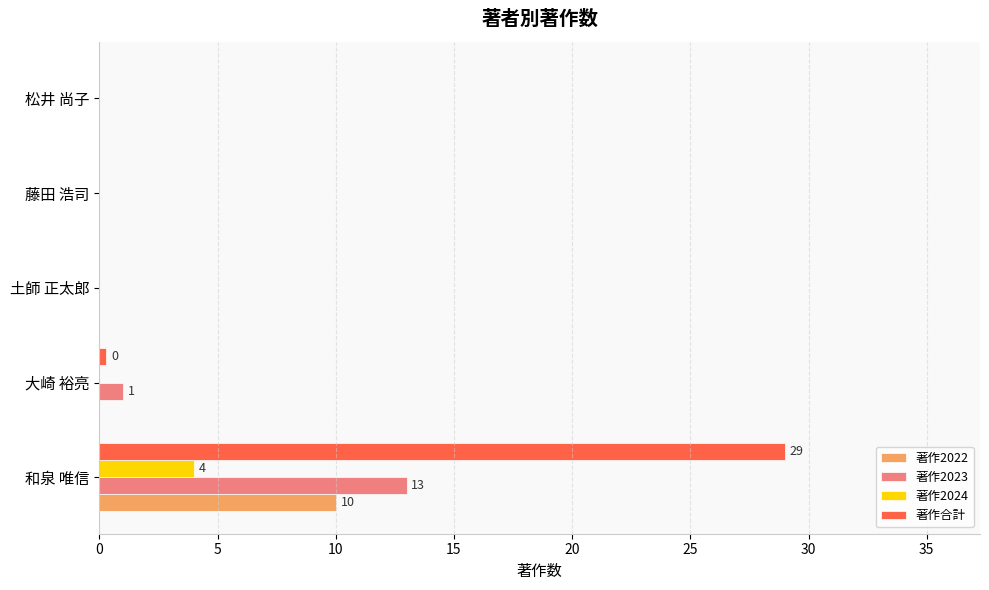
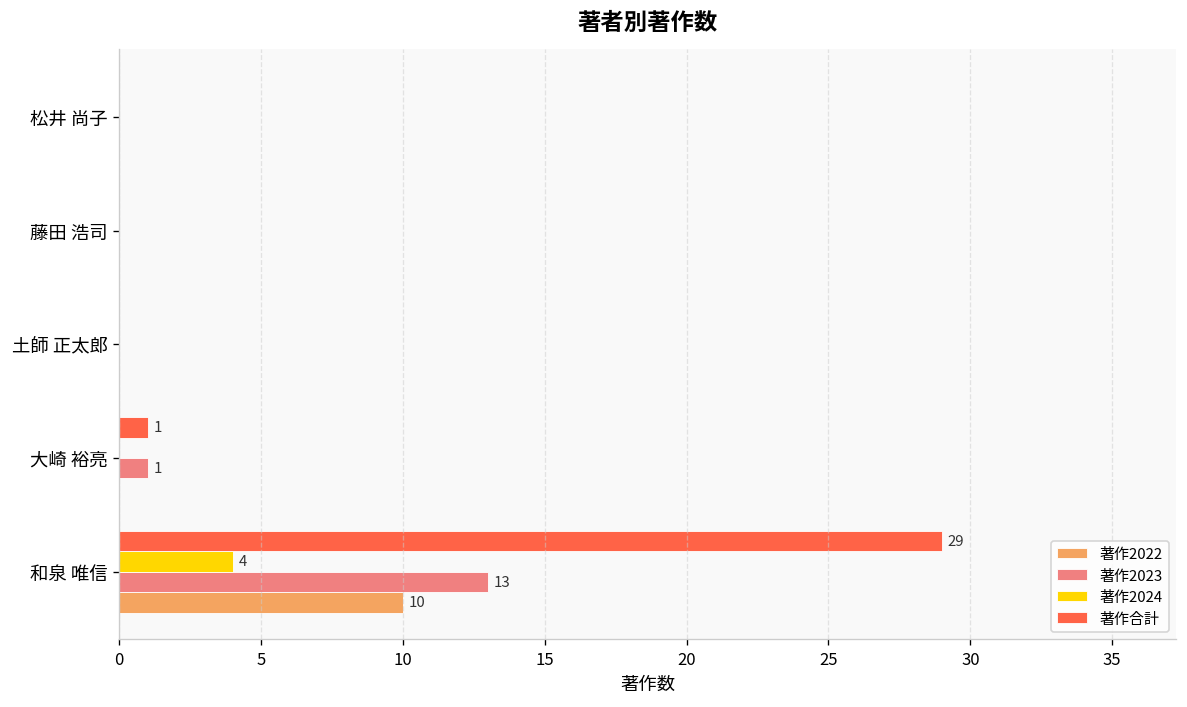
著作合計, 大崎 裕亮: 0 -> 1
